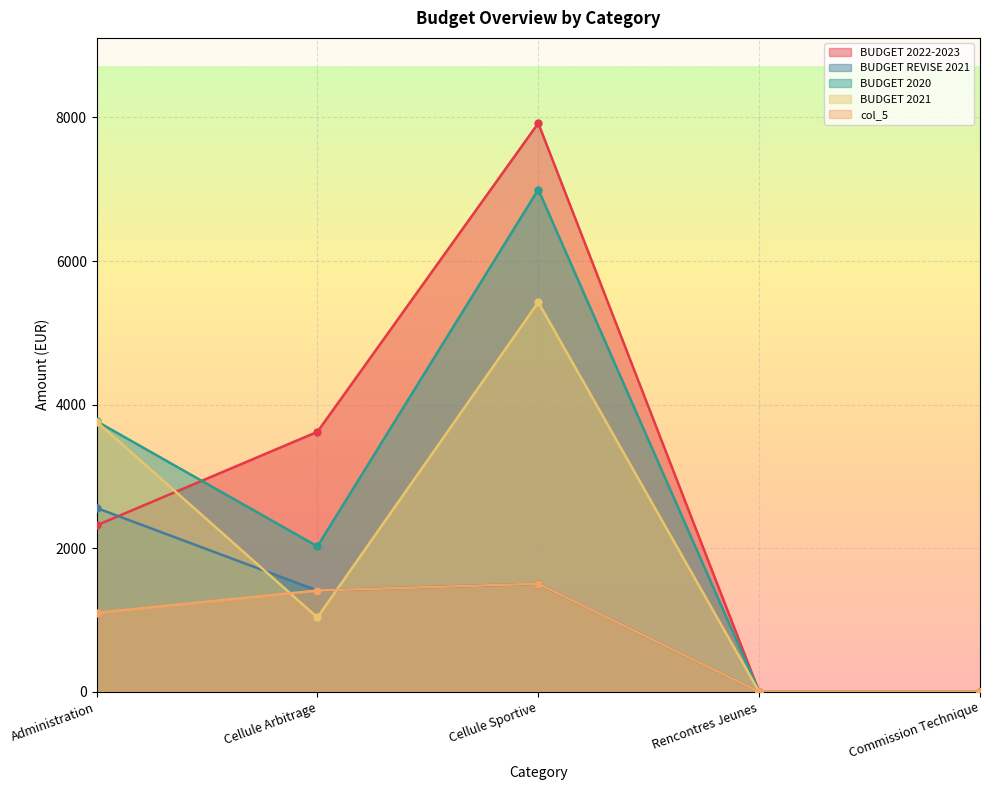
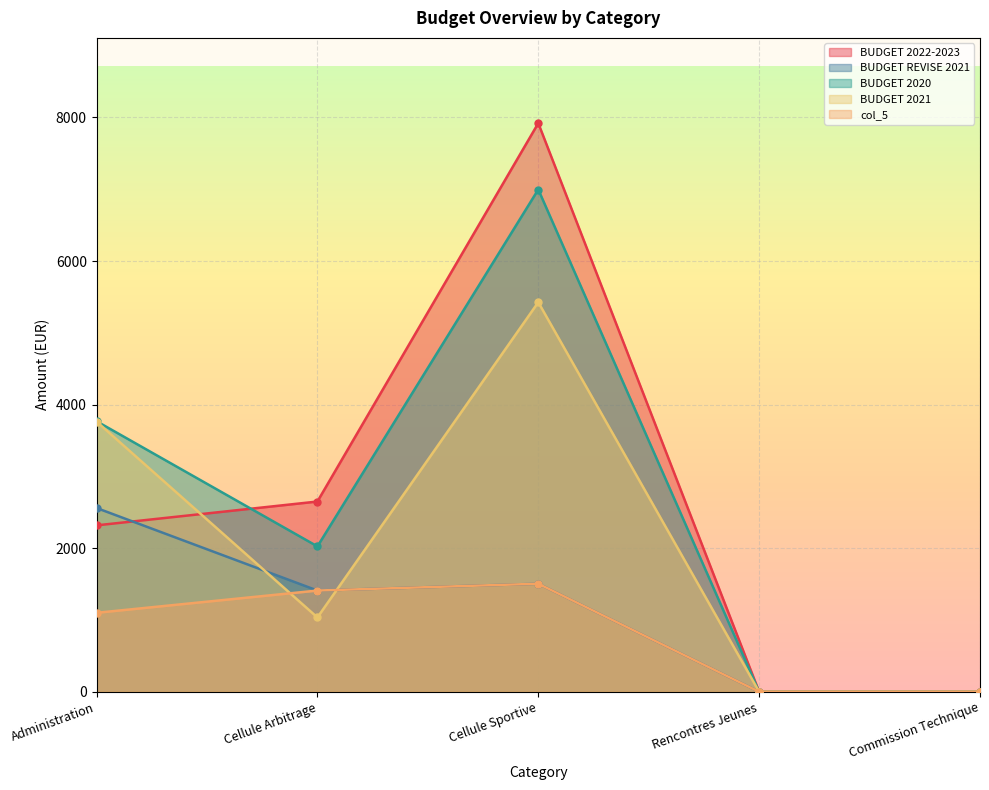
BUDGET 2022-2023, Cellule Arbitrage: 3600 -> 2700
